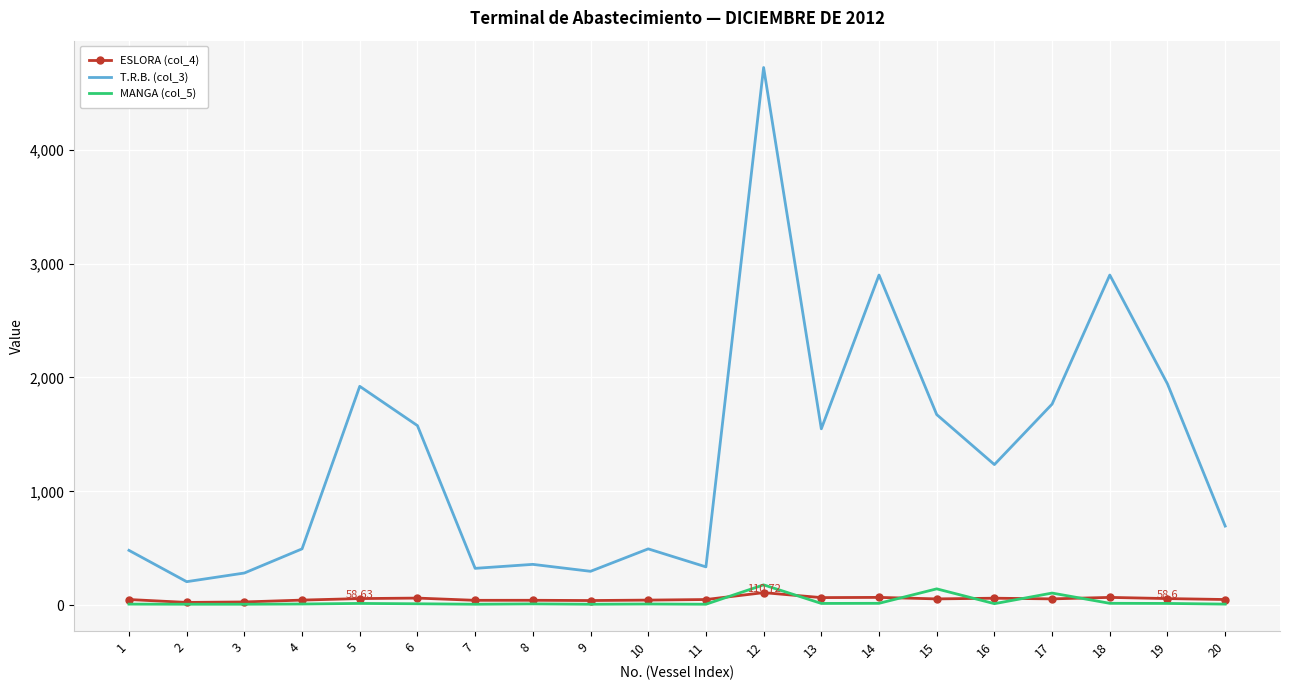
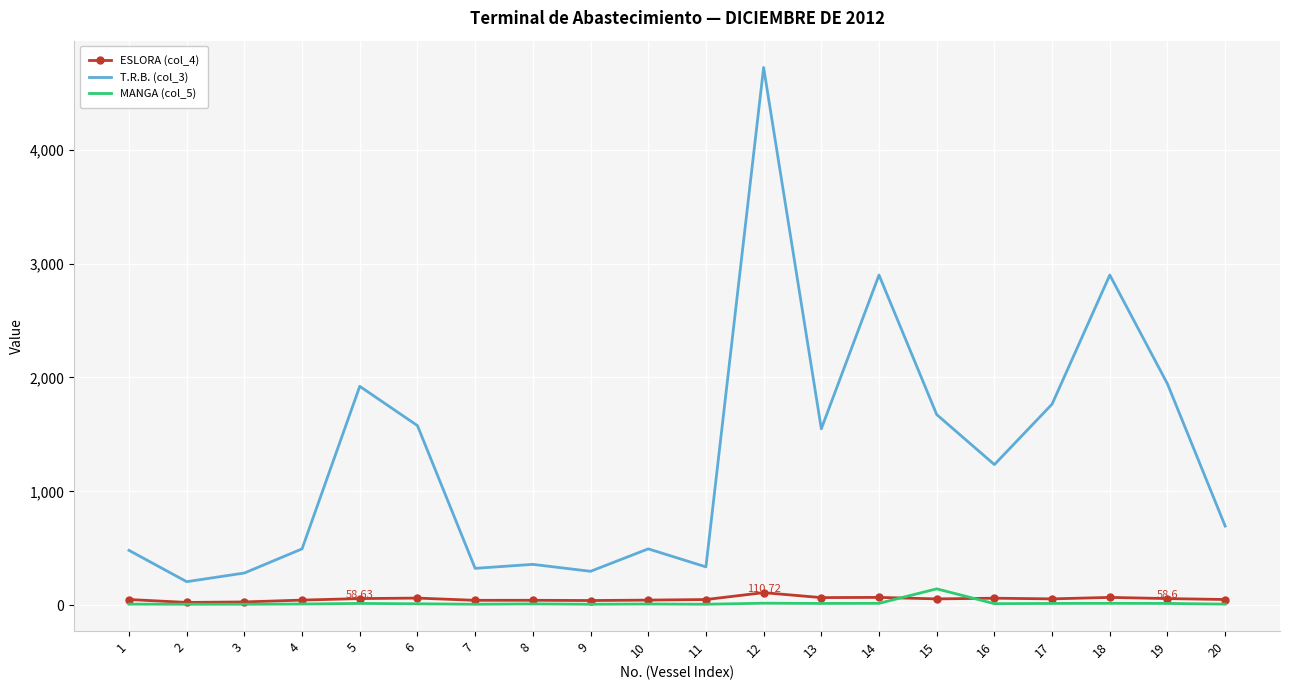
MANGA (col_5), 12: 180 -> 20
MANGA (col_5), 17: 110 -> 20
